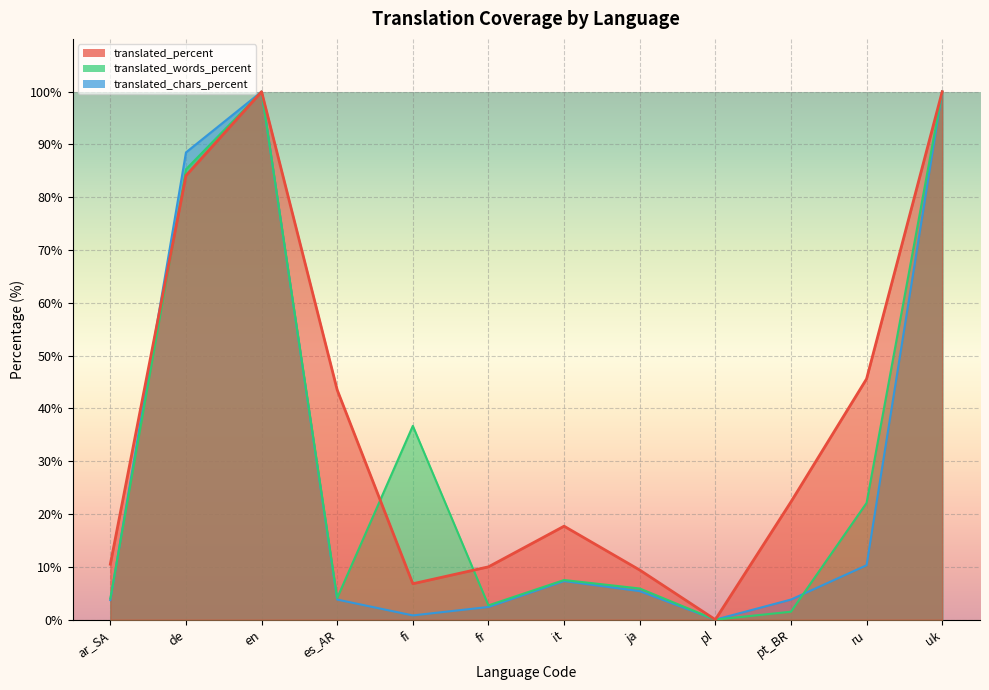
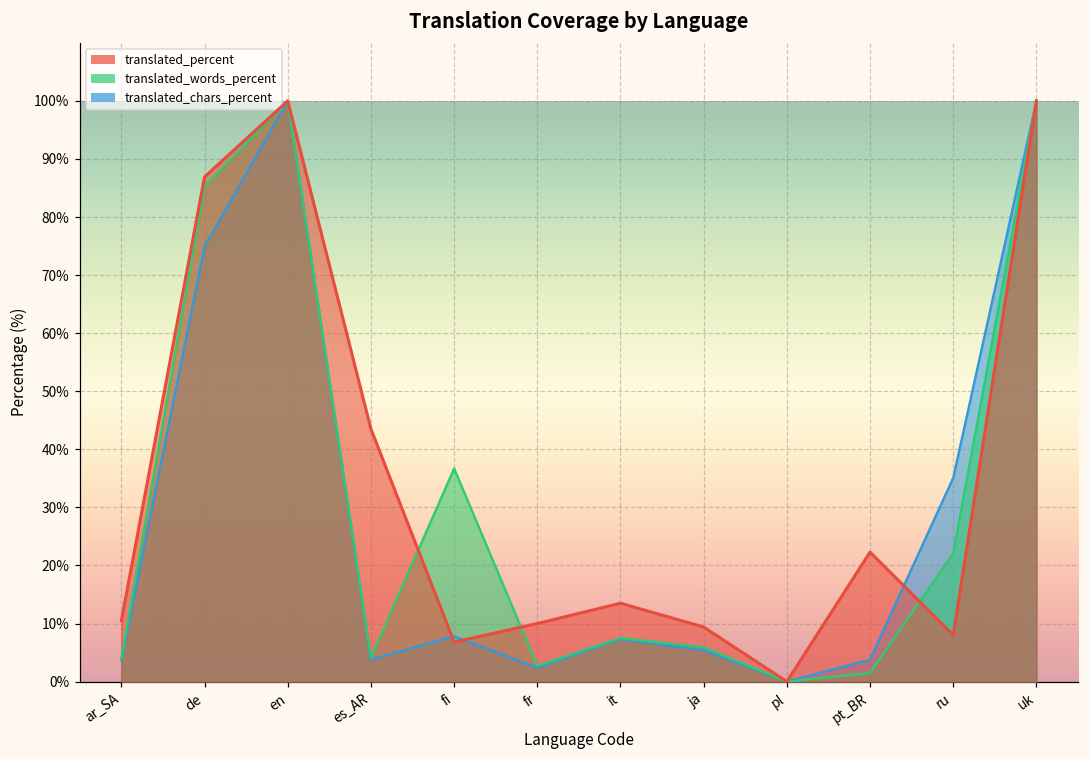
translated_chars_percent, de: 89% -> 75%
translated_percent, de: 84% -> 87%
translated_chars_percent, fi: 1% -> 8%
translated_percent, it: 18% -> 14%
translated_chars_percent, ru: 10% -> 35%
translated_percent, ru: 46% -> 8%
